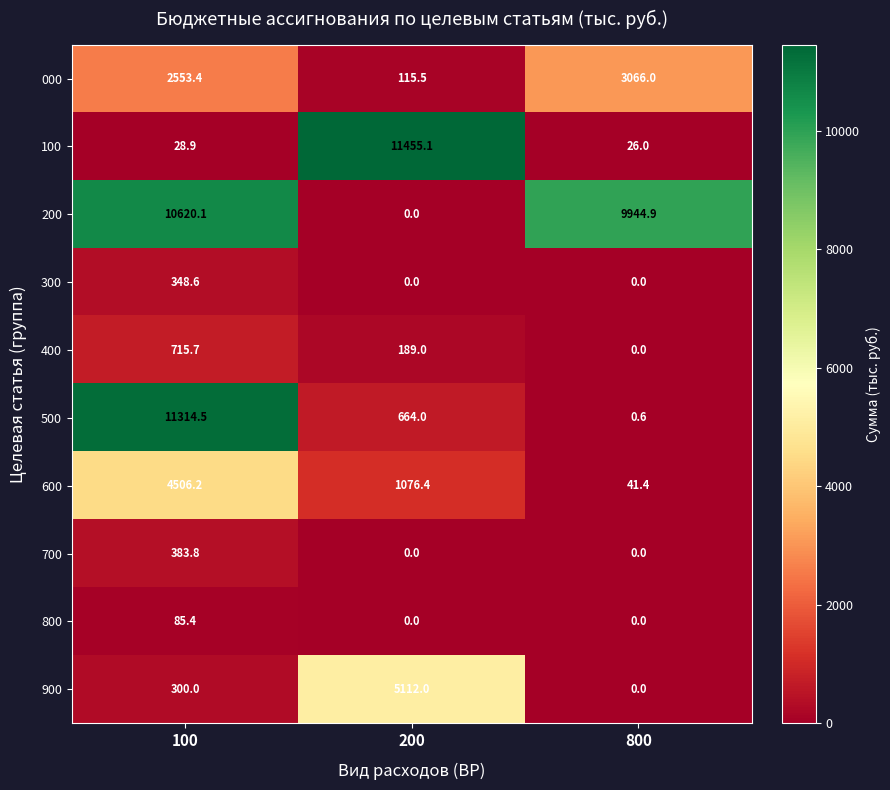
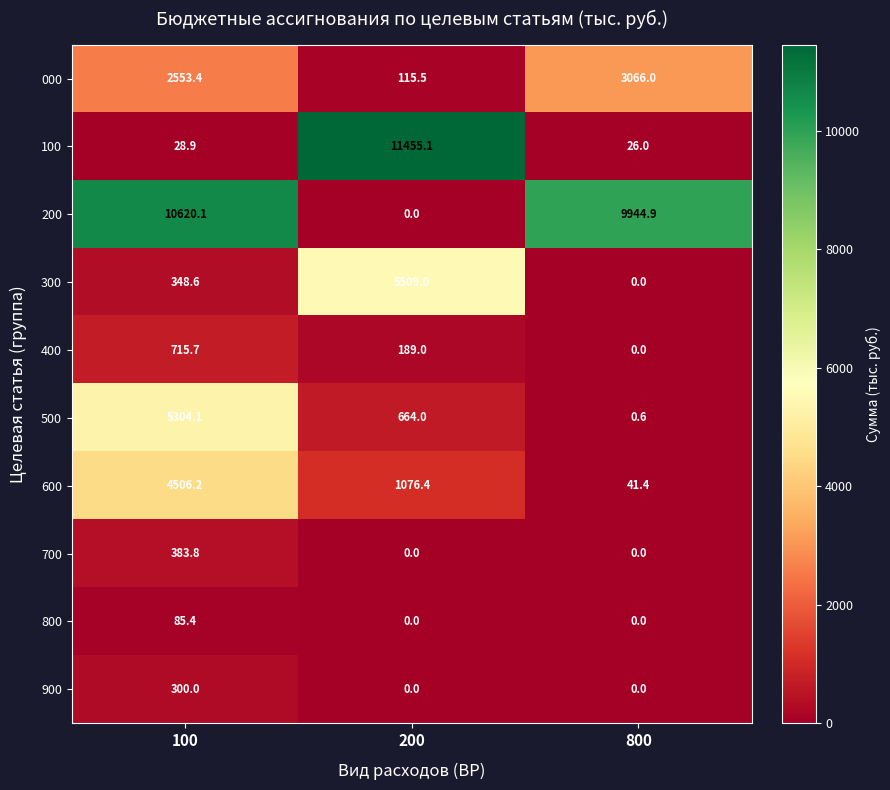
300, 200: 0.0 -> 5509.0
500, 100: 11314.5 -> 5304.1
900, 200: 5112.0 -> 0.0
